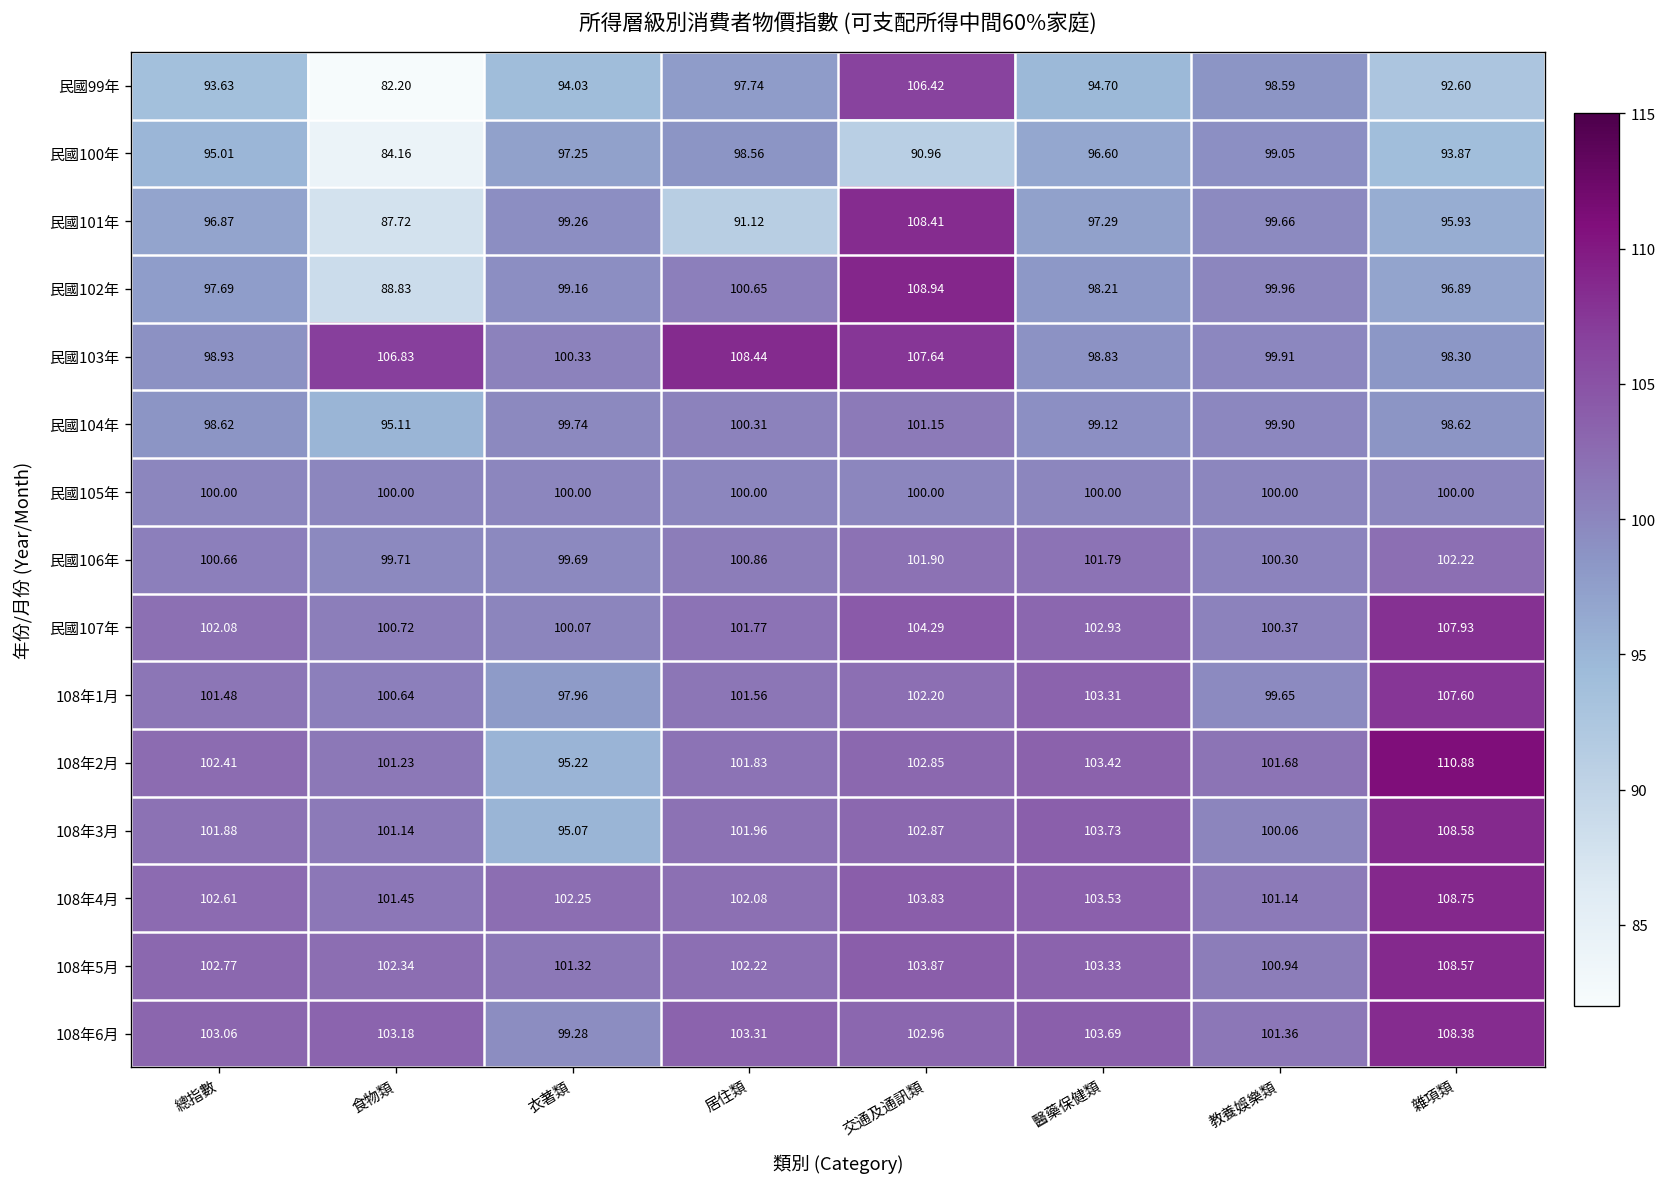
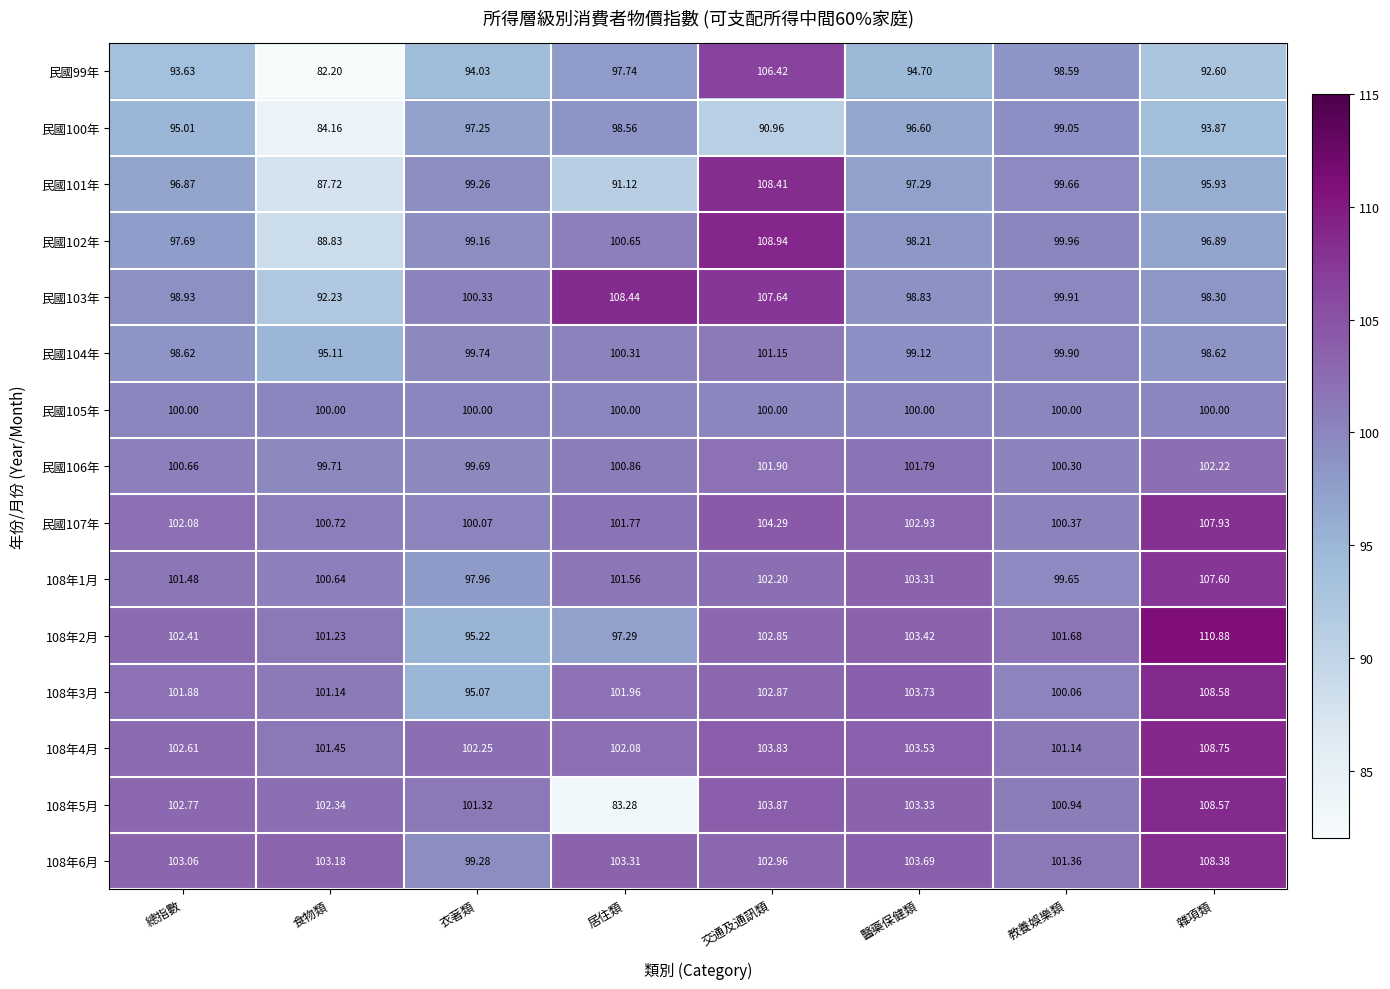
民國103年, 食物類: 106.83 -> 92.23
108年2月, 居住類: 101.83 -> 97.29
108年5月, 居住類: 102.22 -> 83.28
